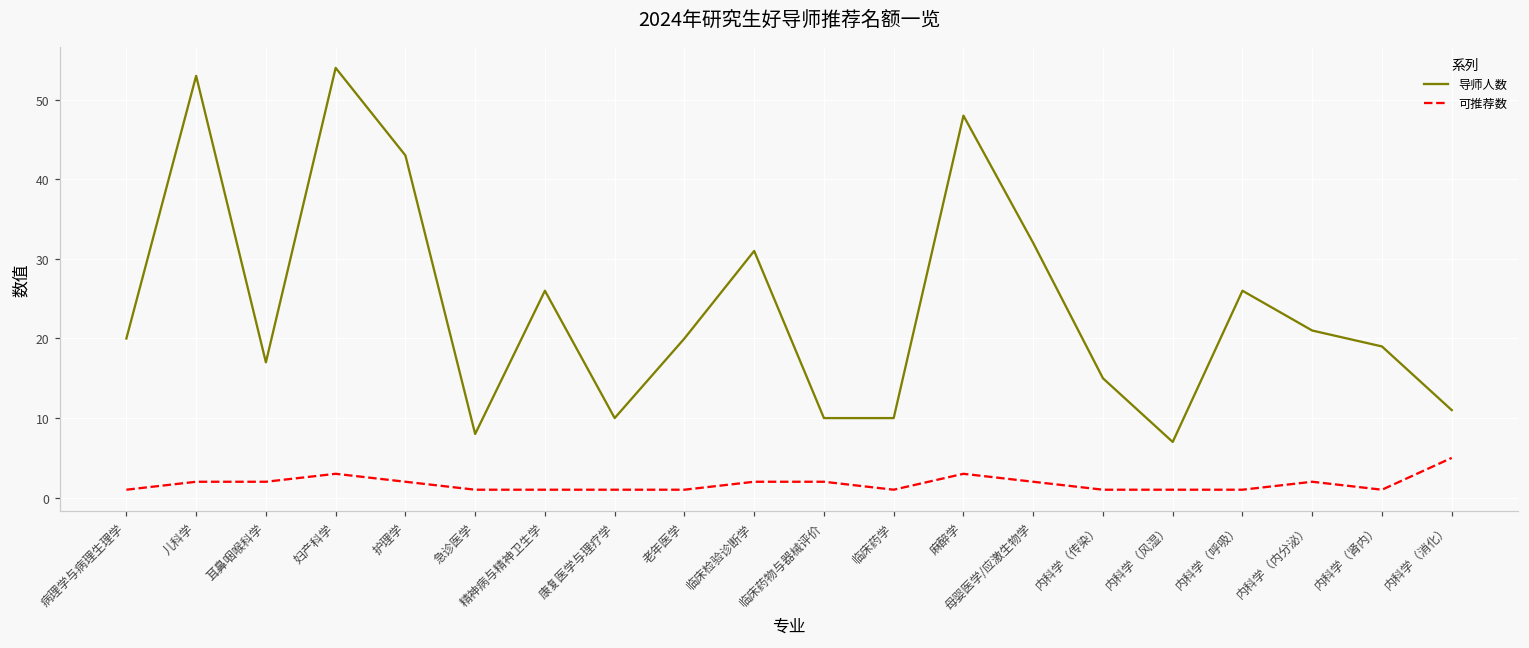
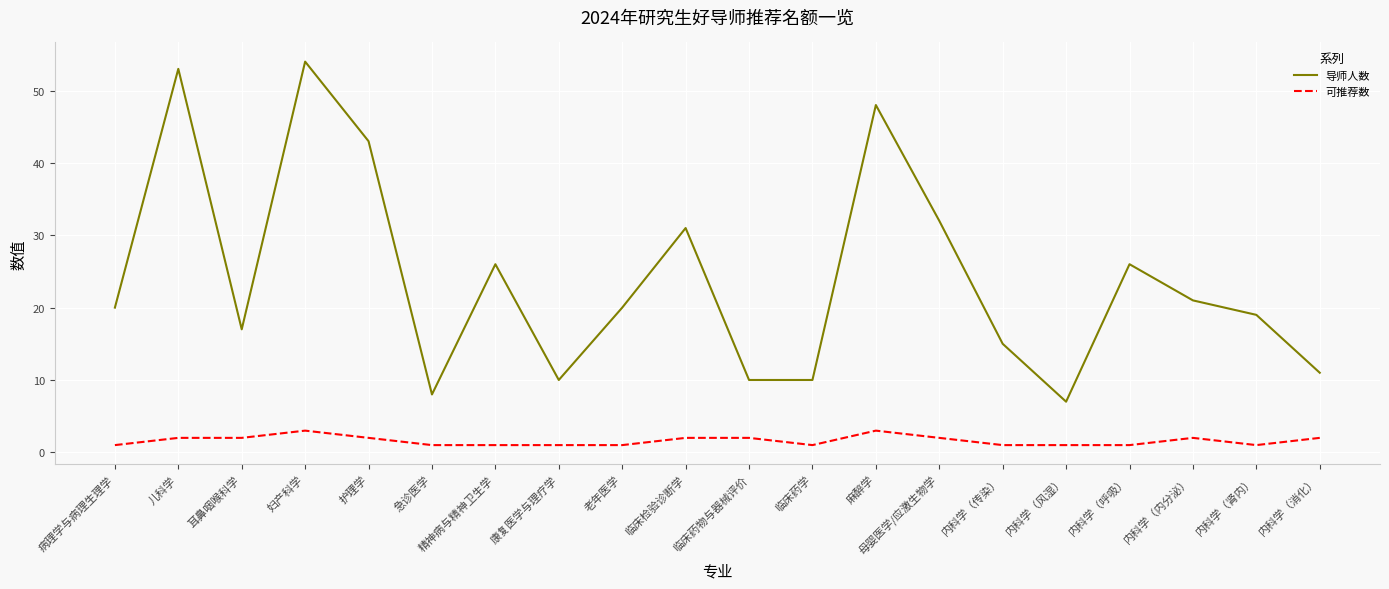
可推荐数, 内科学（消化）: 5 -> 2
